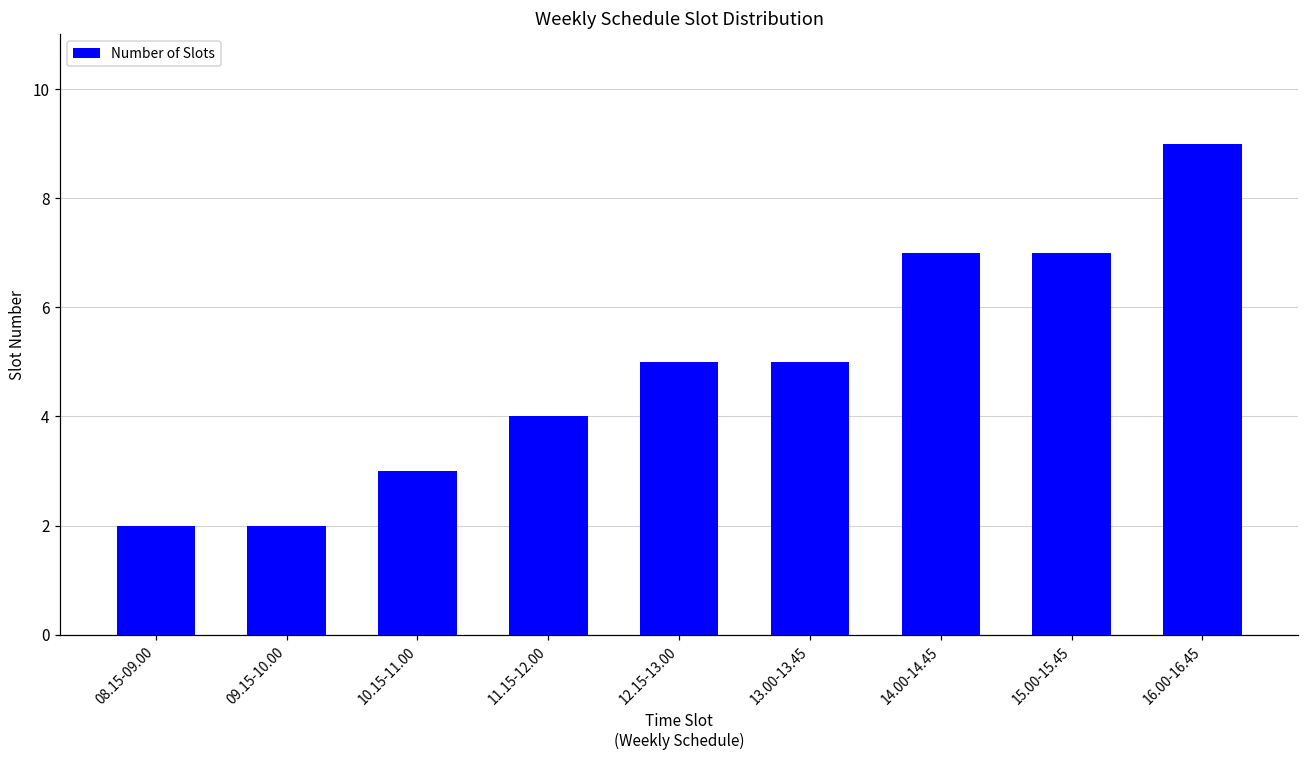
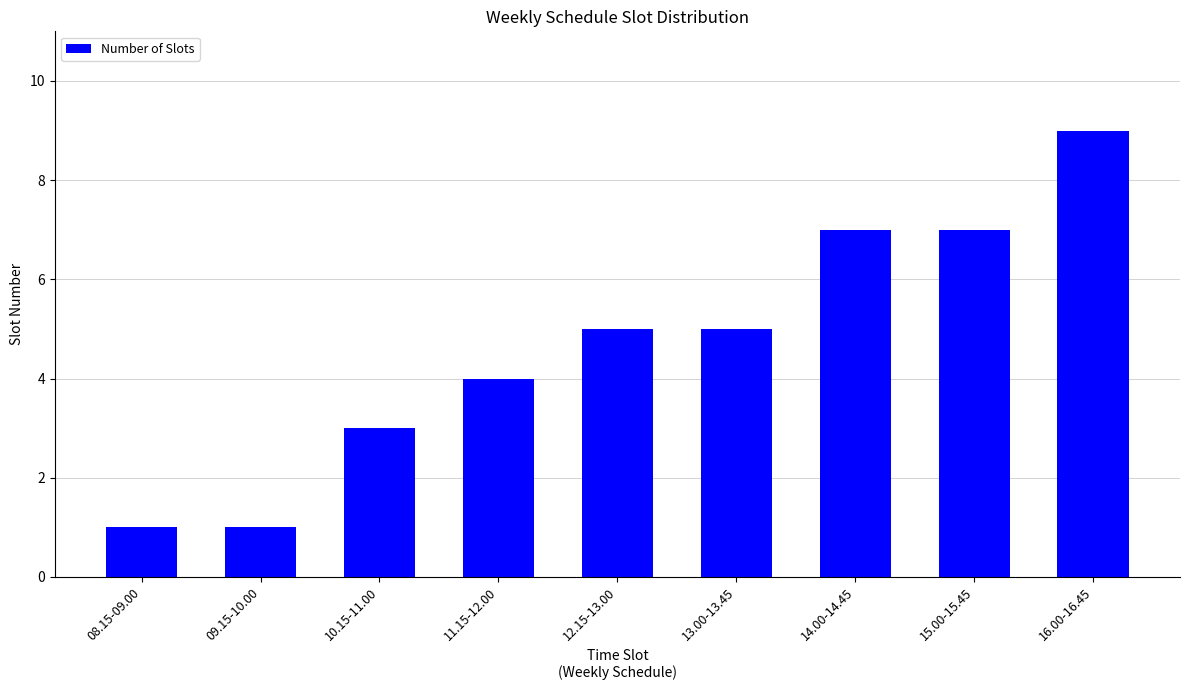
08.15-09.00: 2 -> 1
09.15-10.00: 2 -> 1
